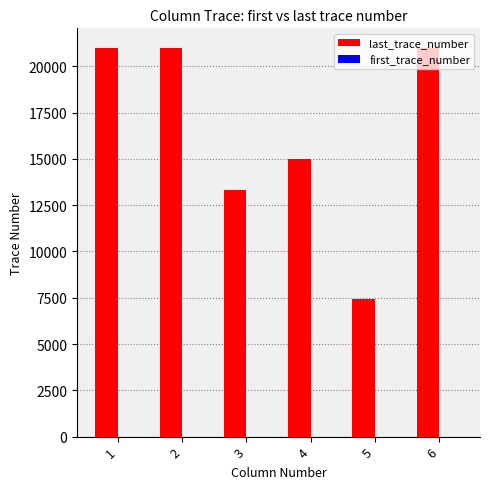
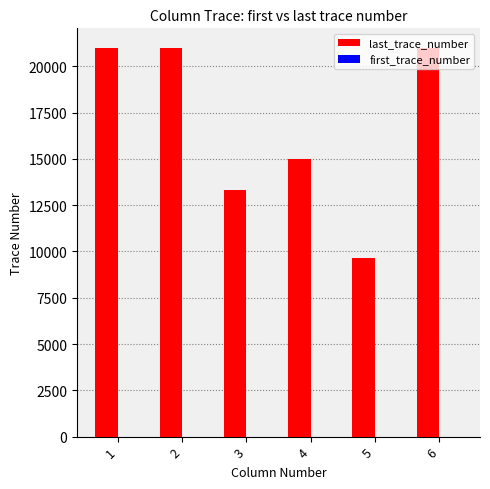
last_trace_number, 5: 7400 -> 9700
